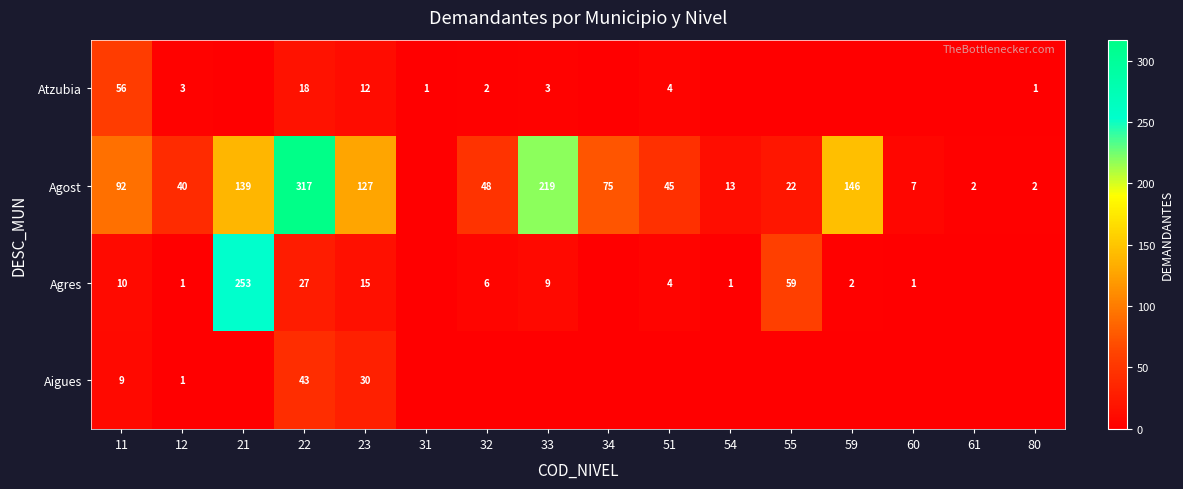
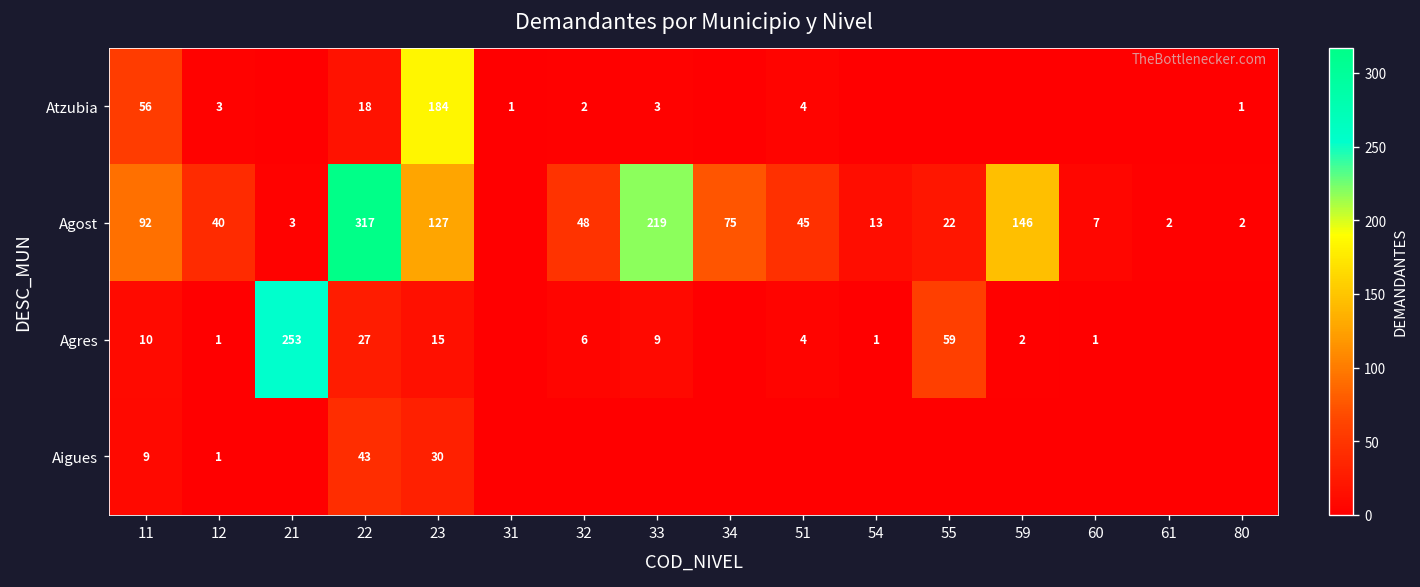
Atzubia, 23: 12 -> 184
Agost, 21: 139 -> 3
